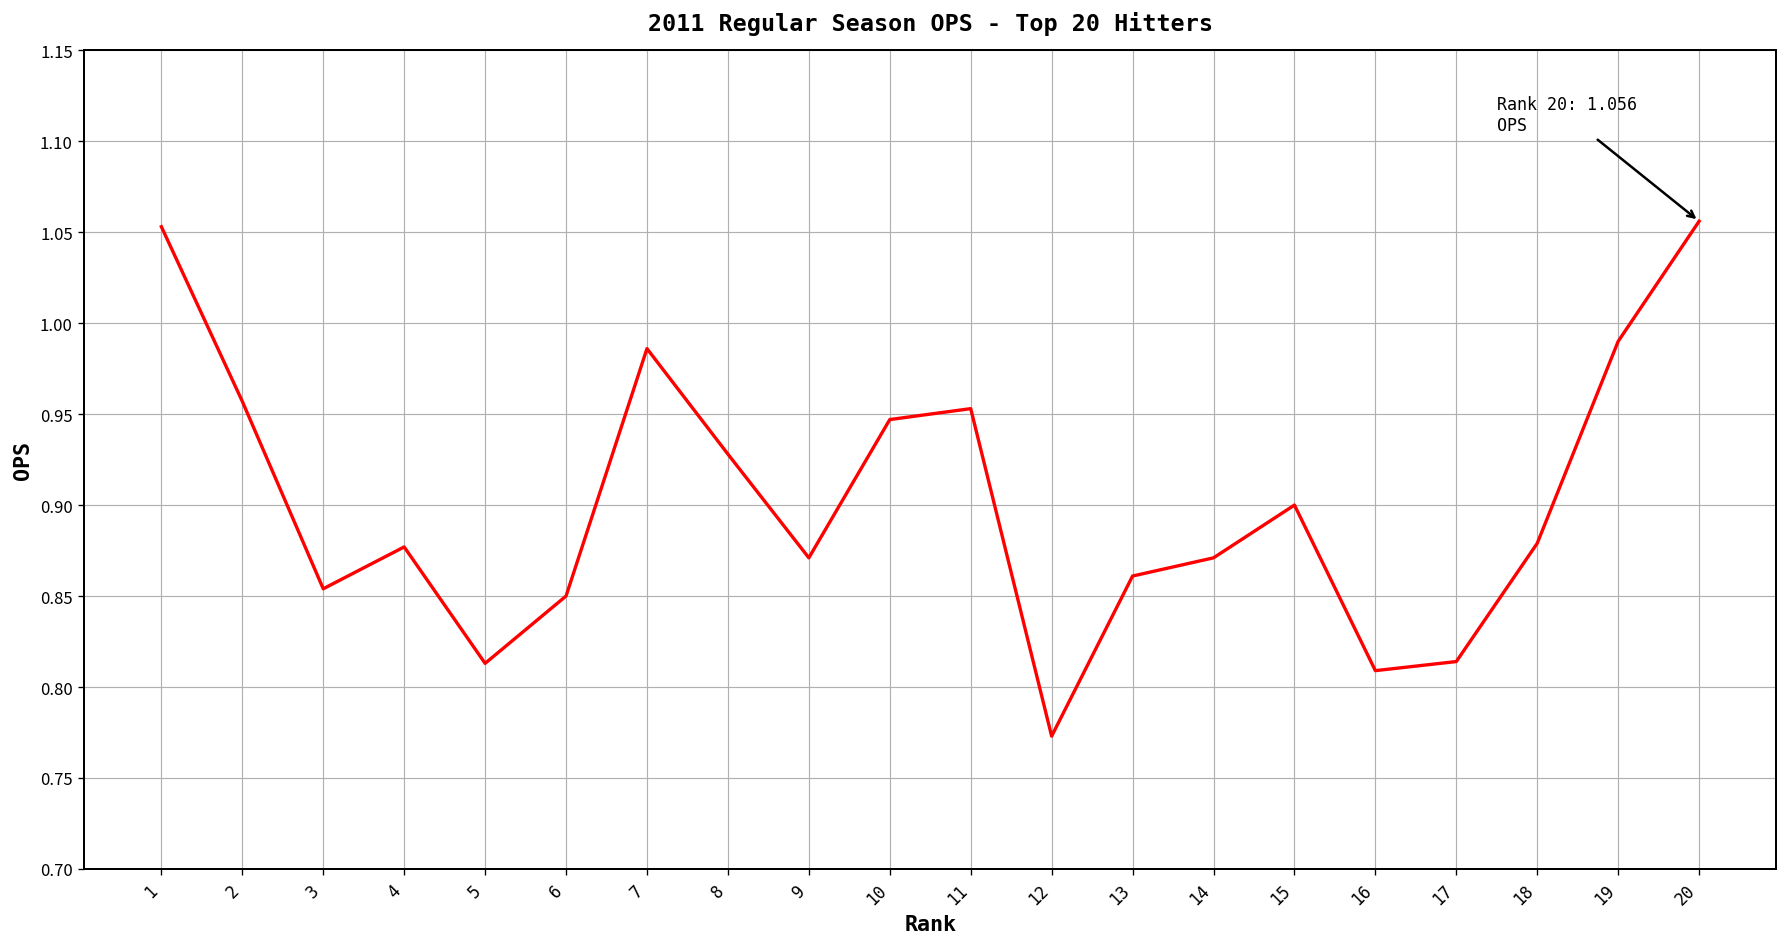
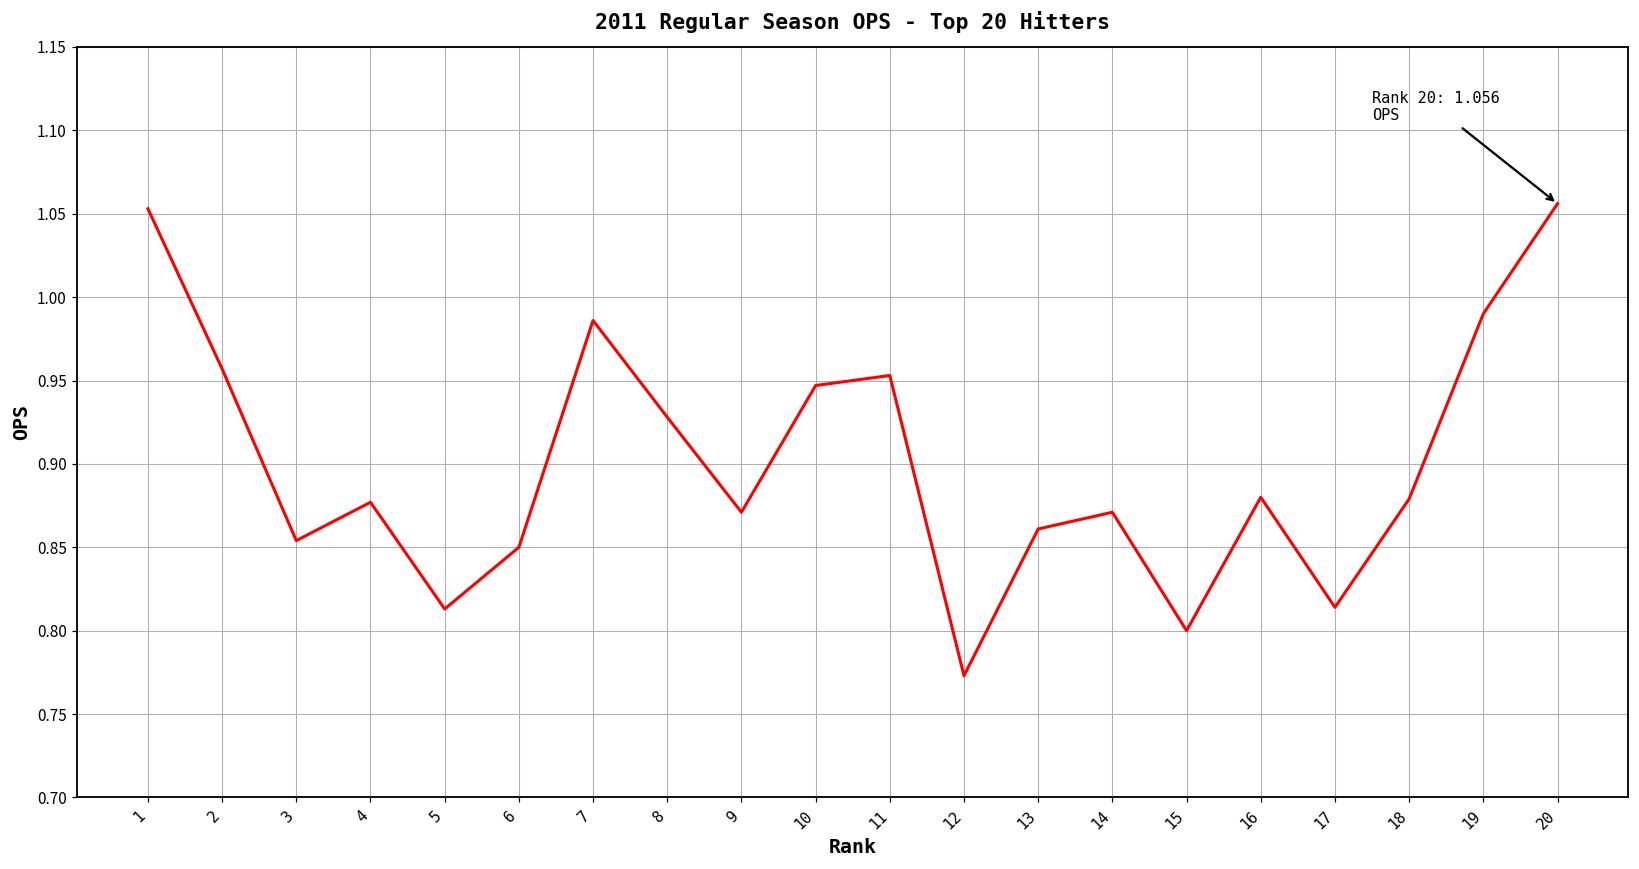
15: 0.9 -> 0.8
16: 0.809 -> 0.880
